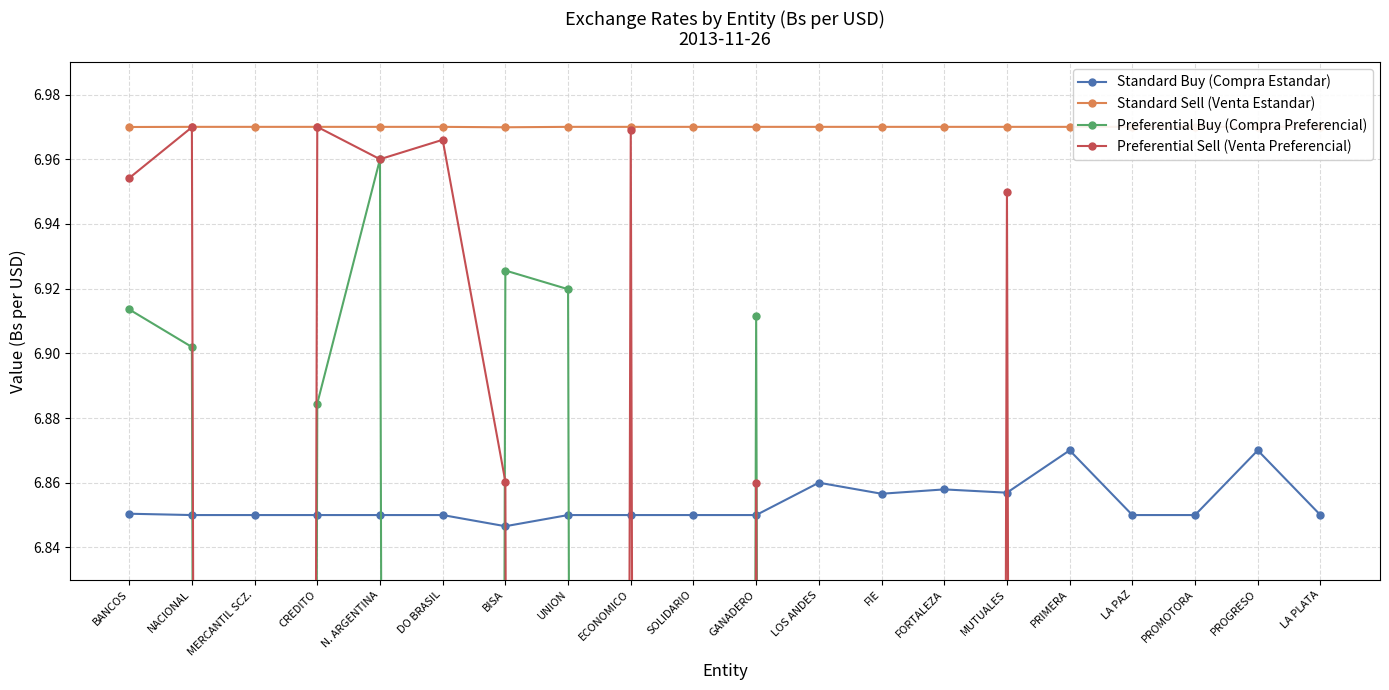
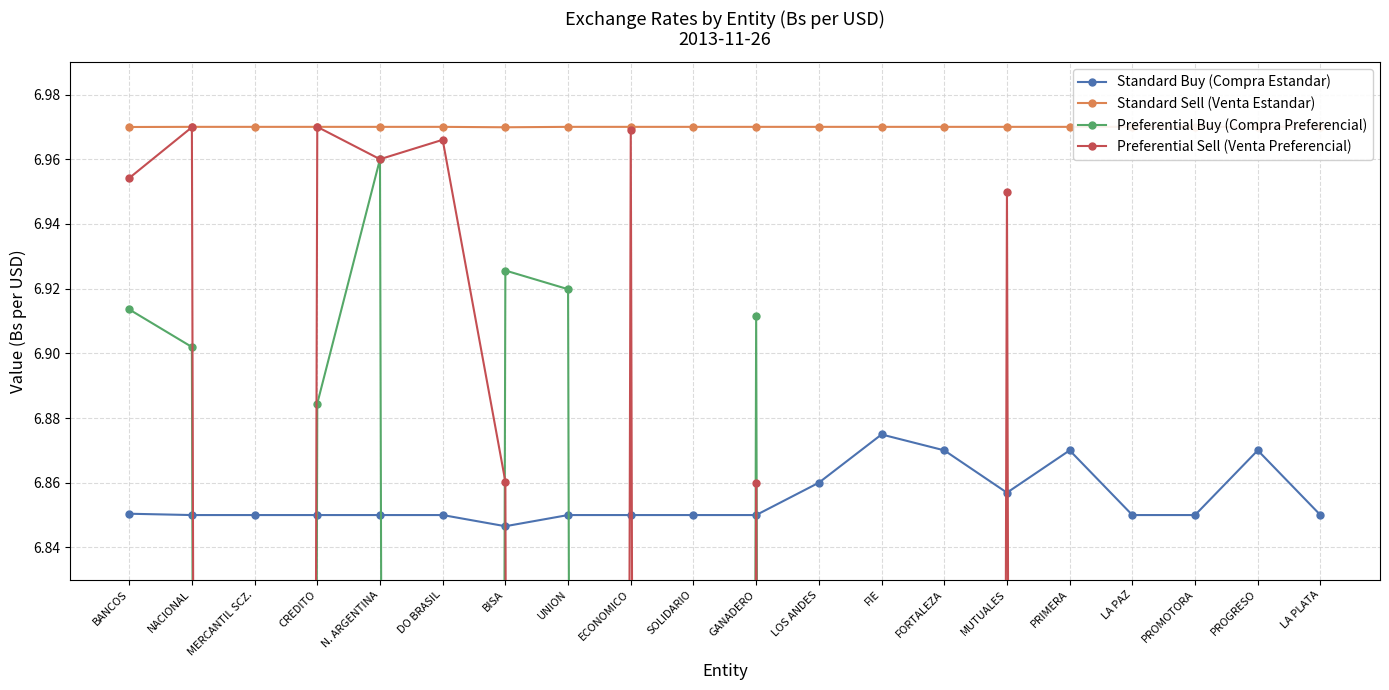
Standard Buy (Compra Estandar), FIE: 6.857 -> 6.875
Standard Buy (Compra Estandar), FORTALEZA: 6.858 -> 6.870
